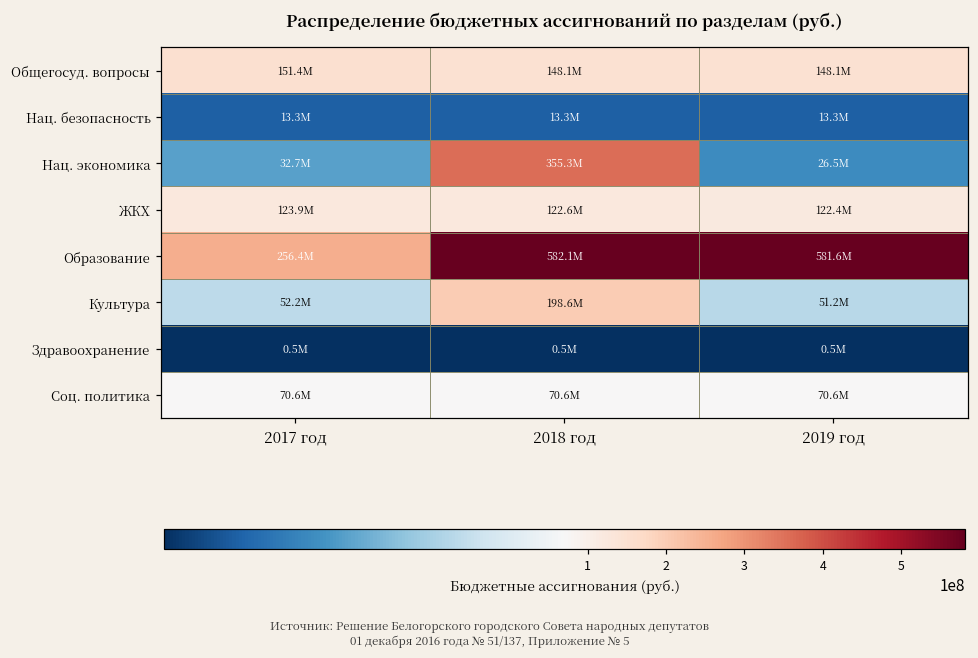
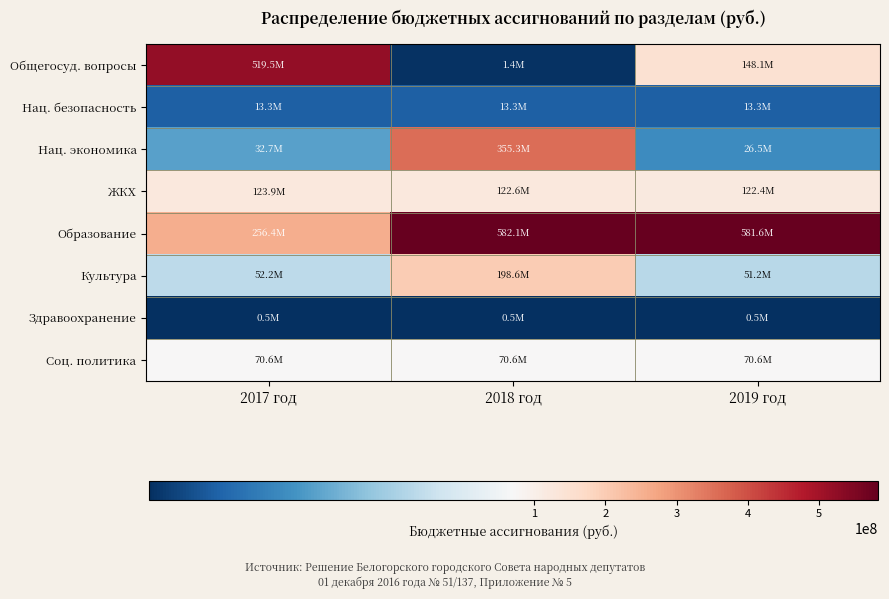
Общегосуд. вопросы, 2017 год: 151.4M -> 519.5M
Общегосуд. вопросы, 2018 год: 148.1M -> 1.4M
